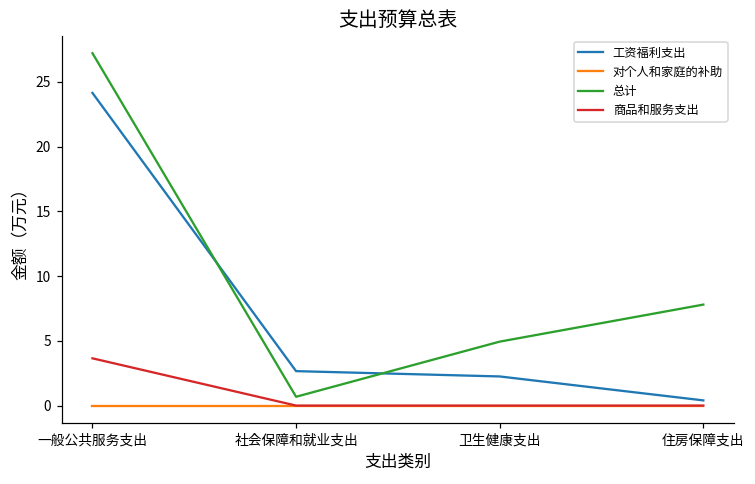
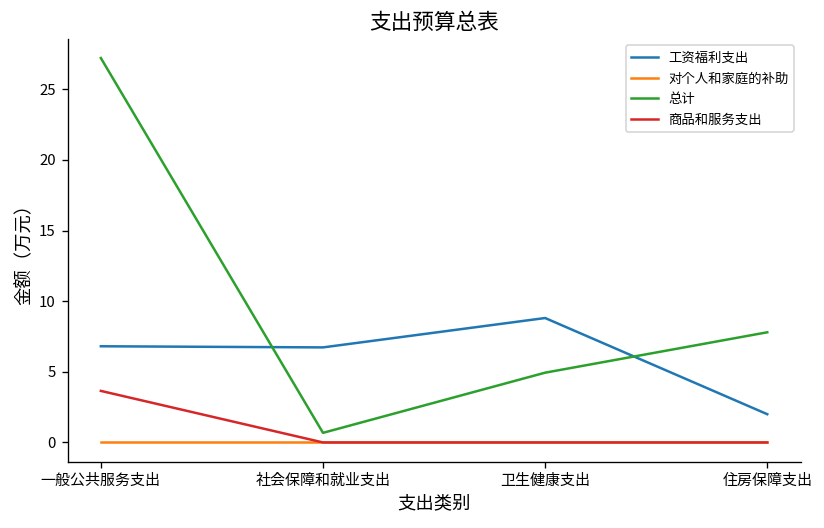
工资福利支出, 一般公共服务支出: 24.2 -> 6.8
工资福利支出, 社会保障和就业支出: 2.7 -> 6.7
工资福利支出, 卫生健康支出: 2.3 -> 8.8
工资福利支出, 住房保障支出: 0.4 -> 2.0
